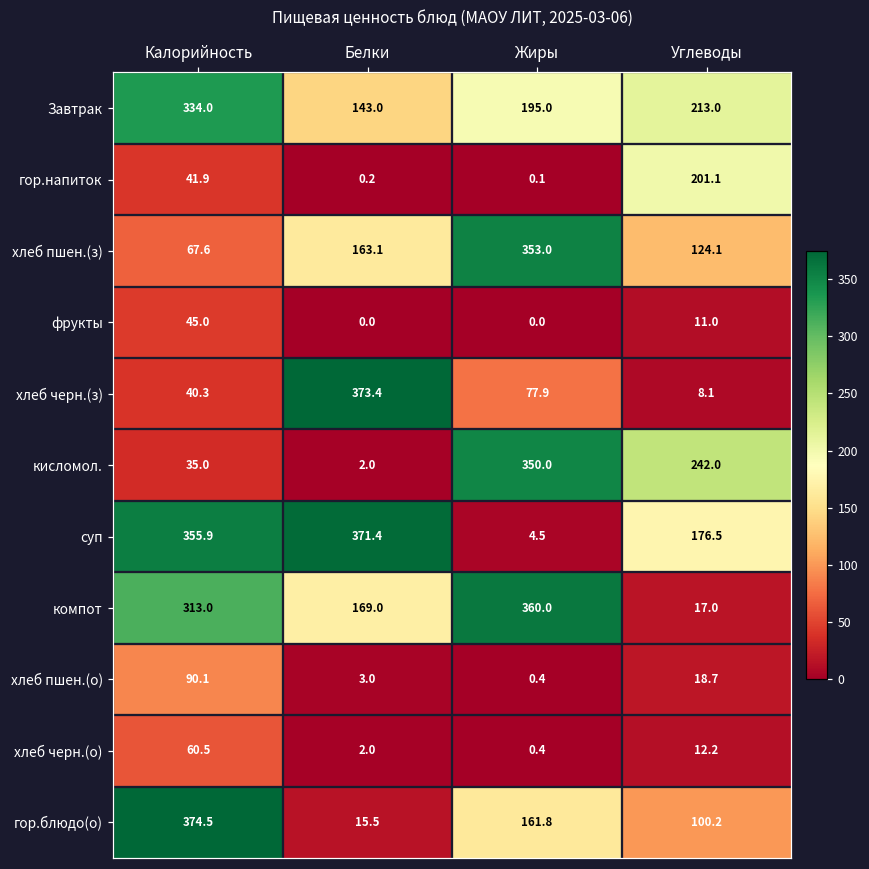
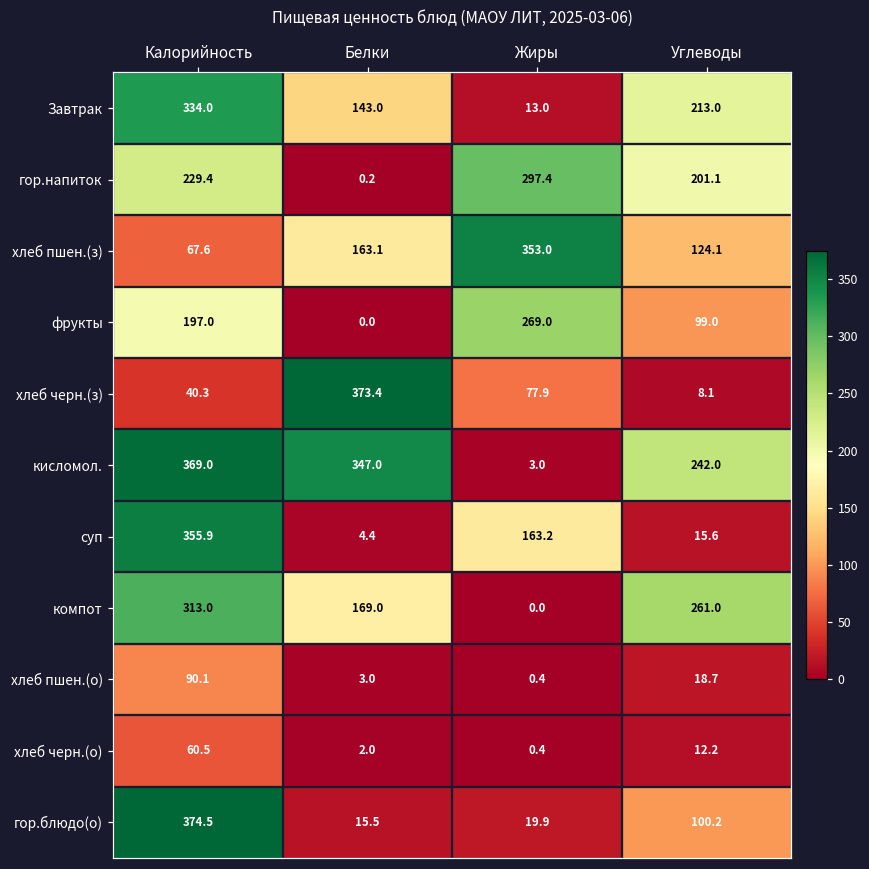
Завтрак, Жиры: 195.0 -> 13.0
гор.напиток, Калорийность: 41.9 -> 229.4
гор.напиток, Жиры: 0.1 -> 297.4
фрукты, Калорийность: 45.0 -> 197.0
фрукты, Жиры: 0.0 -> 269.0
фрукты, Углеводы: 11.0 -> 99.0
кисломол., Калорийность: 35.0 -> 369.0
кисломол., Белки: 2.0 -> 347.0
кисломол., Жиры: 350.0 -> 3.0
суп, Белки: 371.4 -> 4.4
суп, Жиры: 4.5 -> 163.2
суп, Углеводы: 176.5 -> 15.6
компот, Жиры: 360.0 -> 0.0
компот, Углеводы: 17.0 -> 261.0
гор.блюдо(о), Жиры: 161.8 -> 19.9
